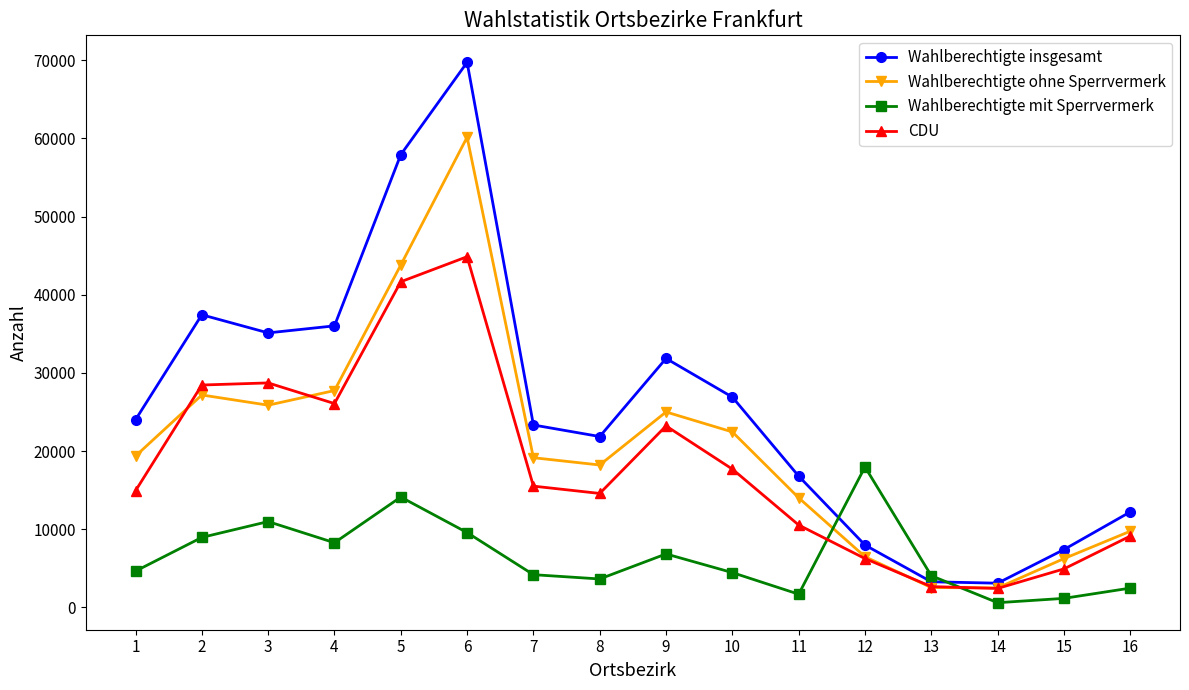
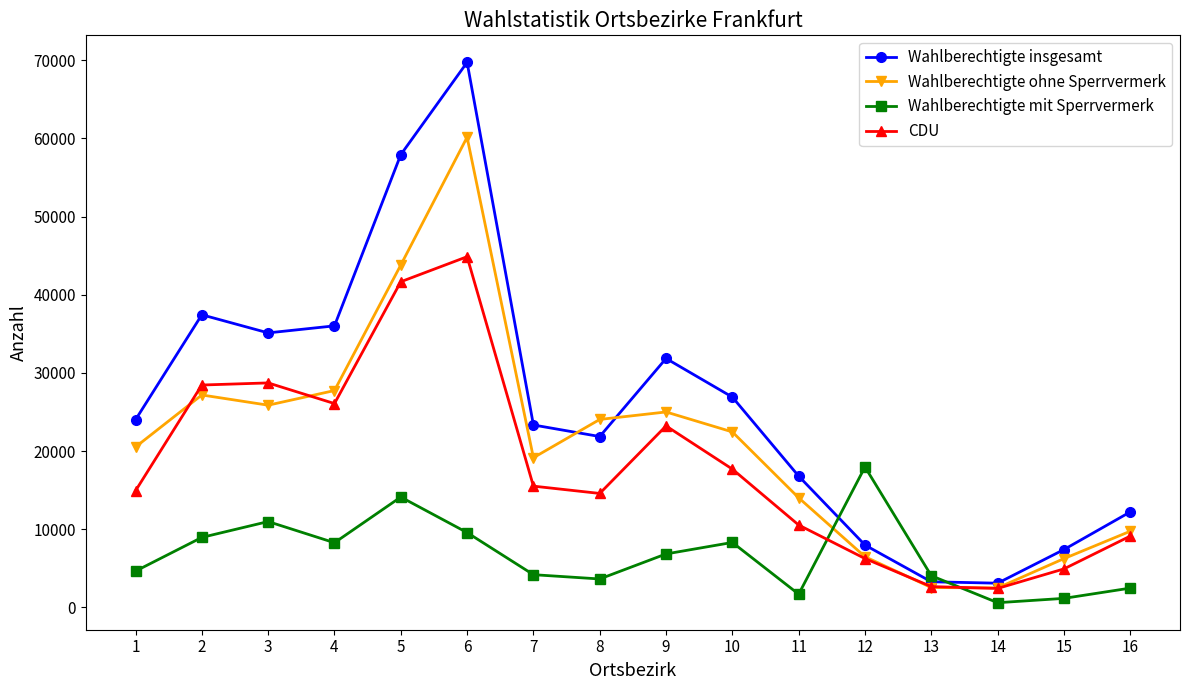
Wahlberechtigte ohne Sperrvermerk, 1: 19000 -> 21000
Wahlberechtigte ohne Sperrvermerk, 8: 18000 -> 24000
Wahlberechtigte mit Sperrvermerk, 10: 4000 -> 8000
